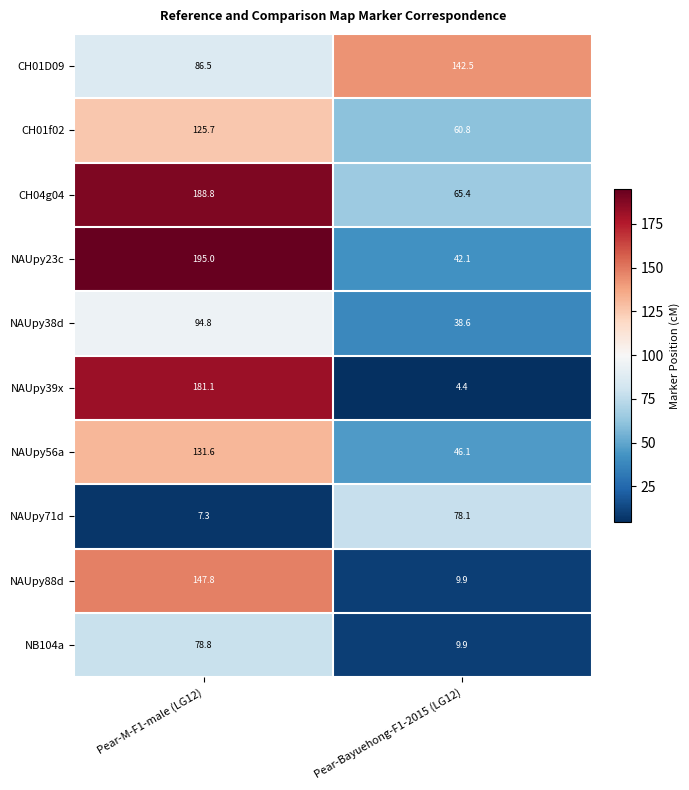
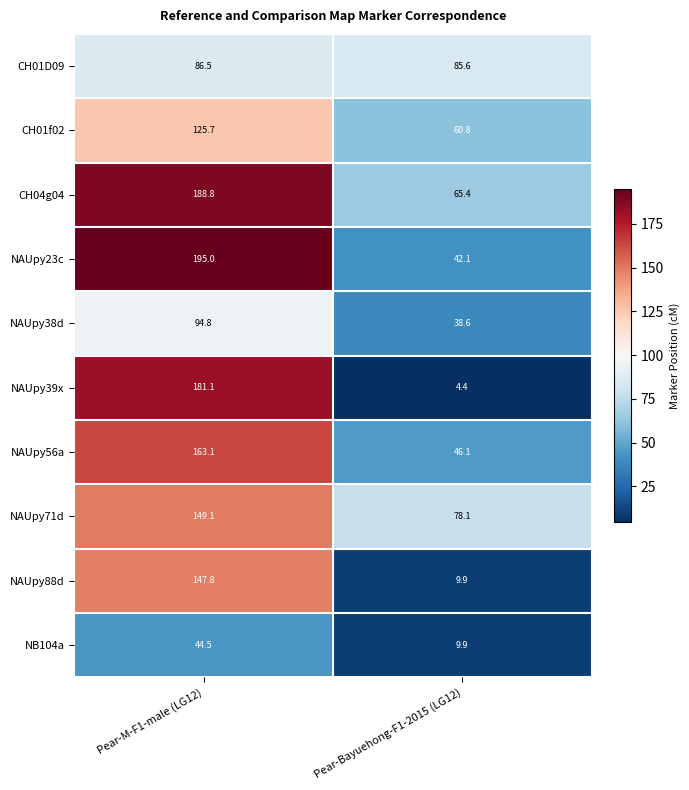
CH01D09, Pear-Bayuehong-F1-2015 (LG12): 142.5 -> 85.6
NAUpy56a, Pear-M-F1-male (LG12): 131.6 -> 163.1
NAUpy71d, Pear-M-F1-male (LG12): 7.3 -> 149.1
NB104a, Pear-M-F1-male (LG12): 78.8 -> 44.5
